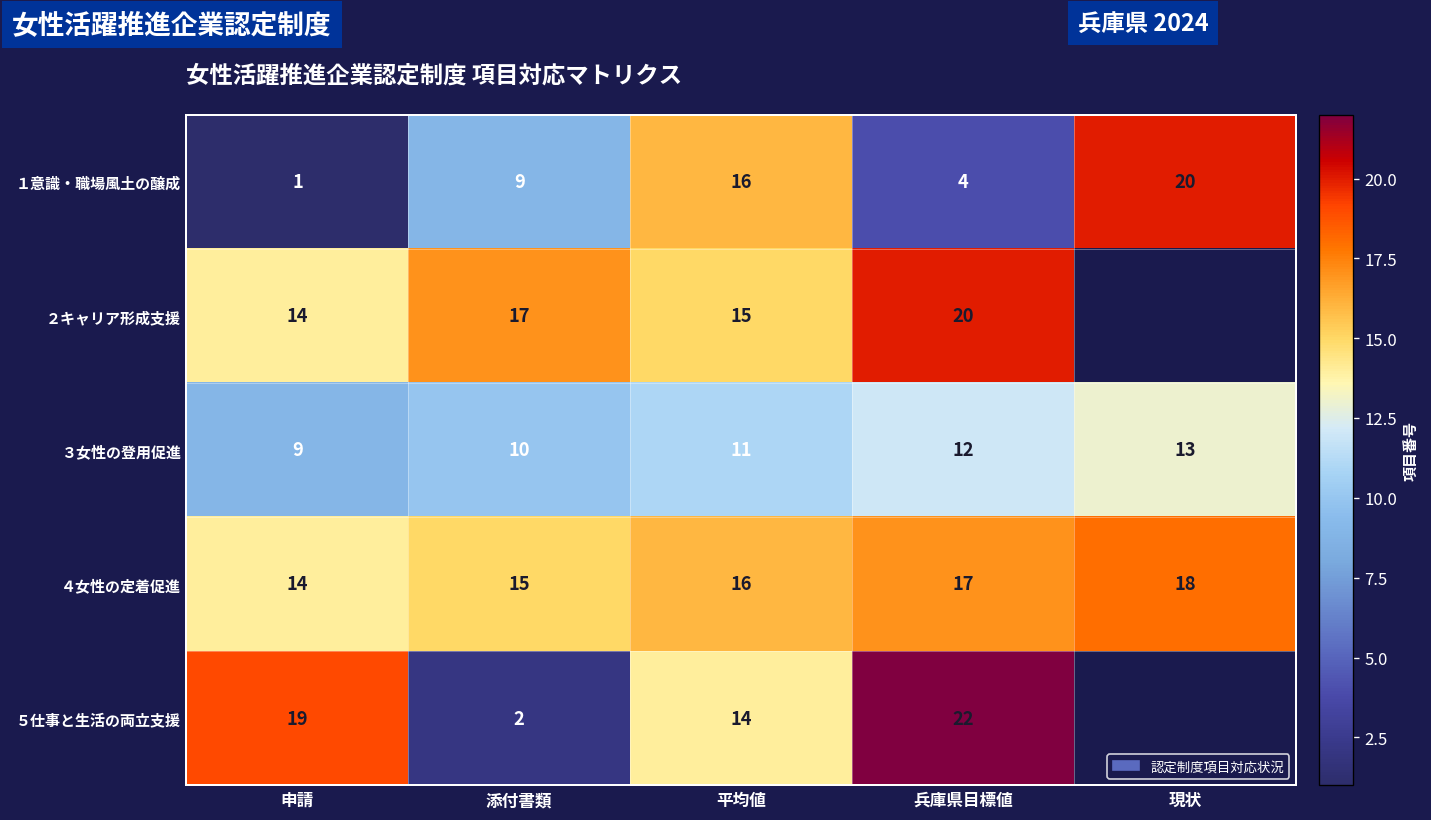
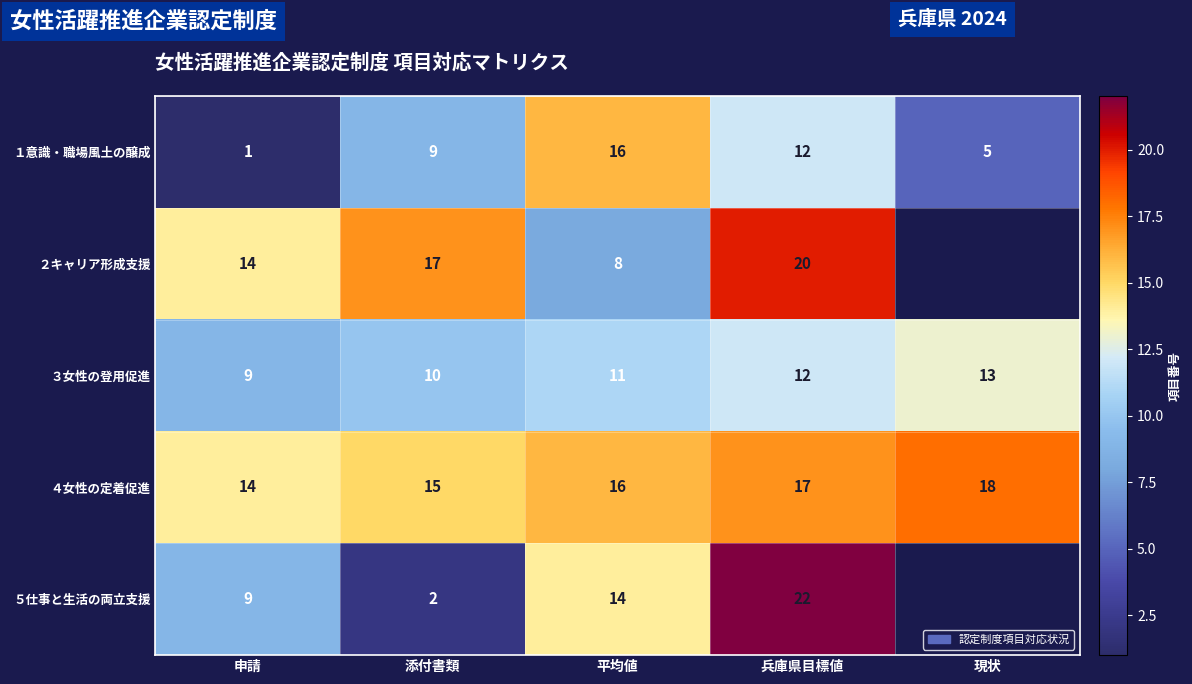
１意識・職場風土の醸成, 兵庫県目標値: 4 -> 12
１意識・職場風土の醸成, 現状: 20 -> 5
２キャリア形成支援, 平均値: 15 -> 8
５仕事と生活の両立支援, 申請: 19 -> 9
